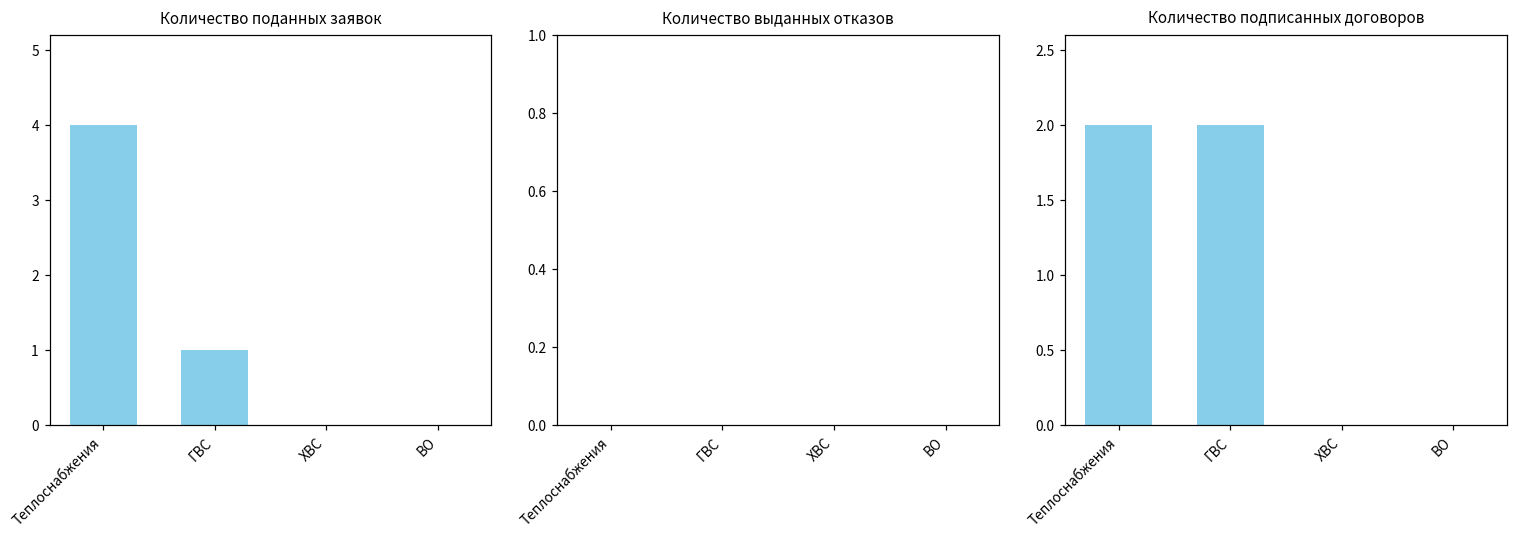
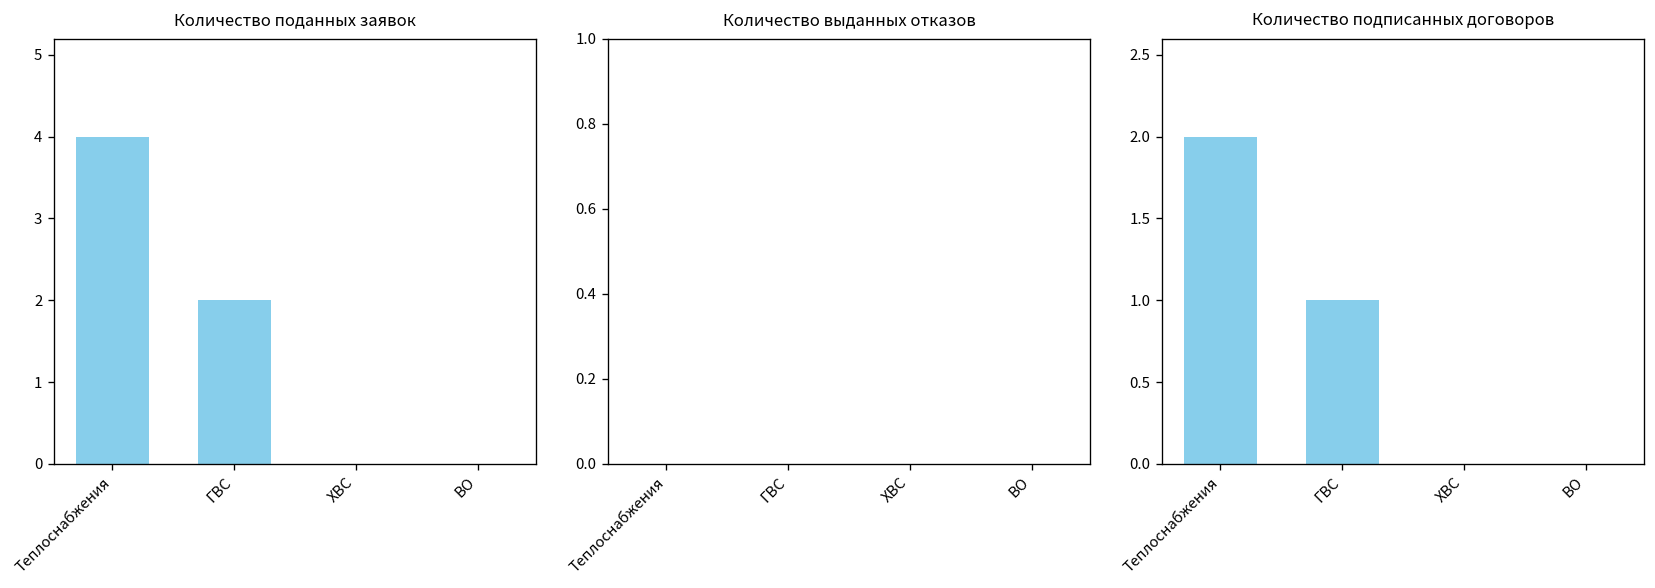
Количество поданных заявок, ГВС: 1 -> 2
Количество подписанных договоров, ГВС: 2 -> 1
